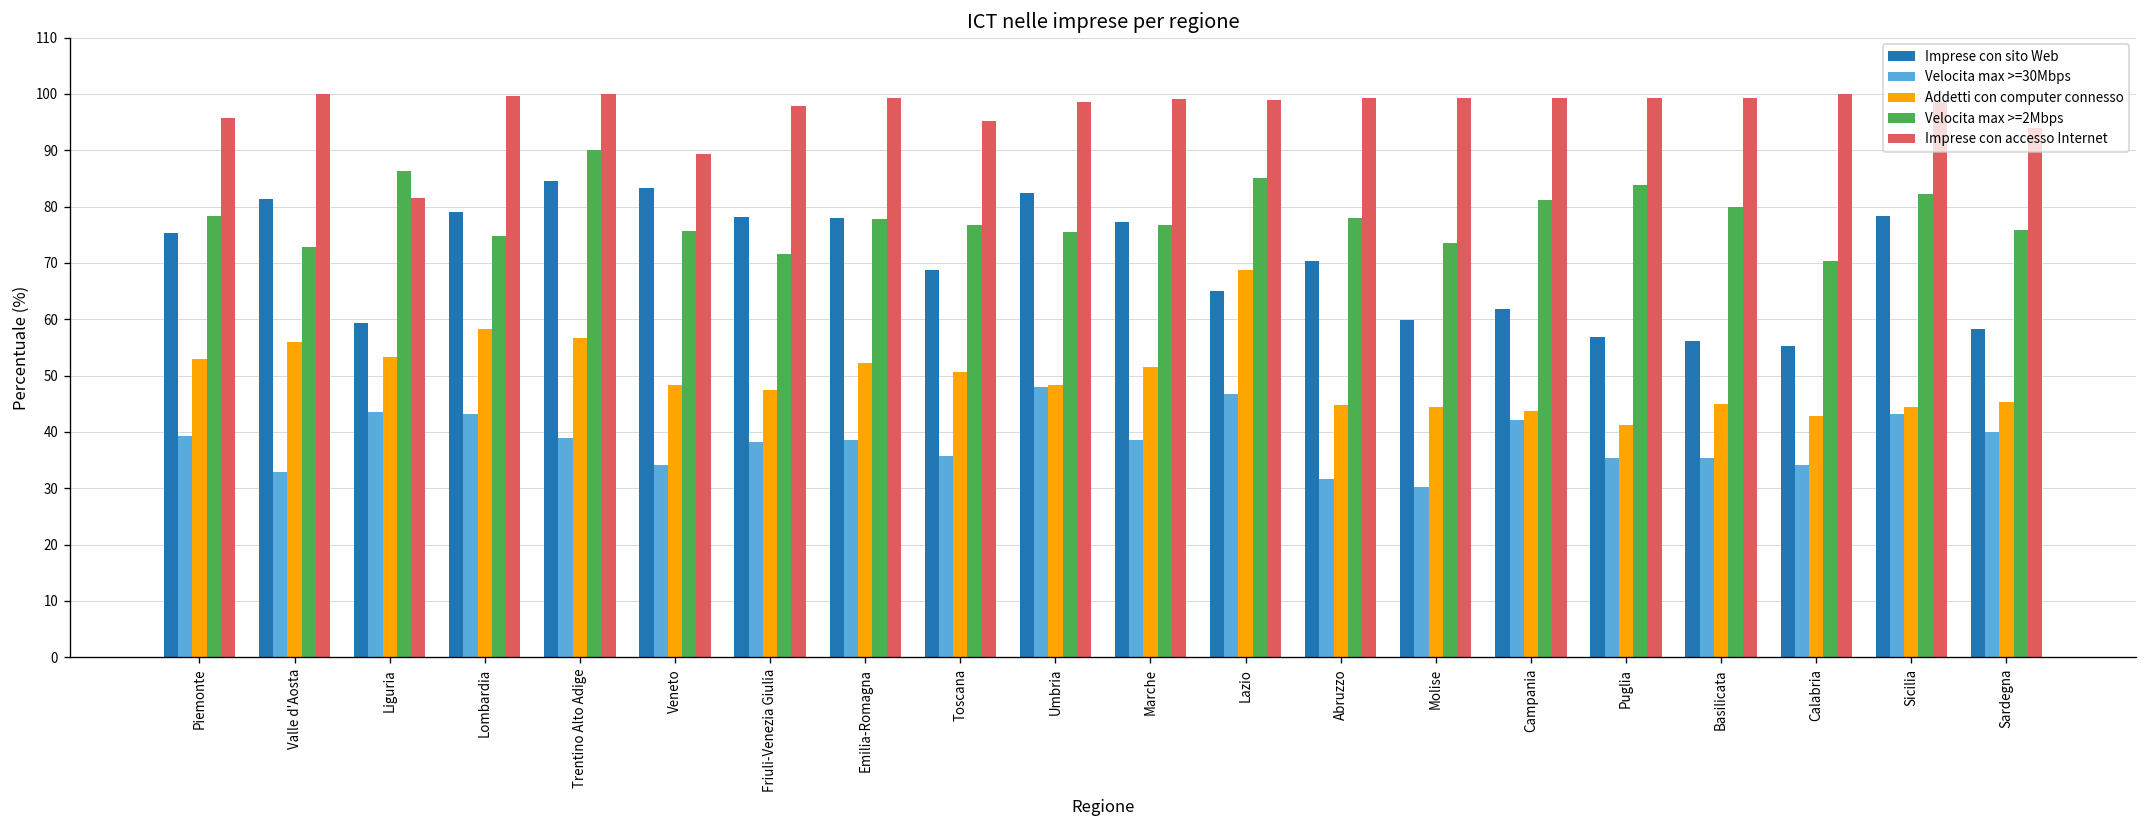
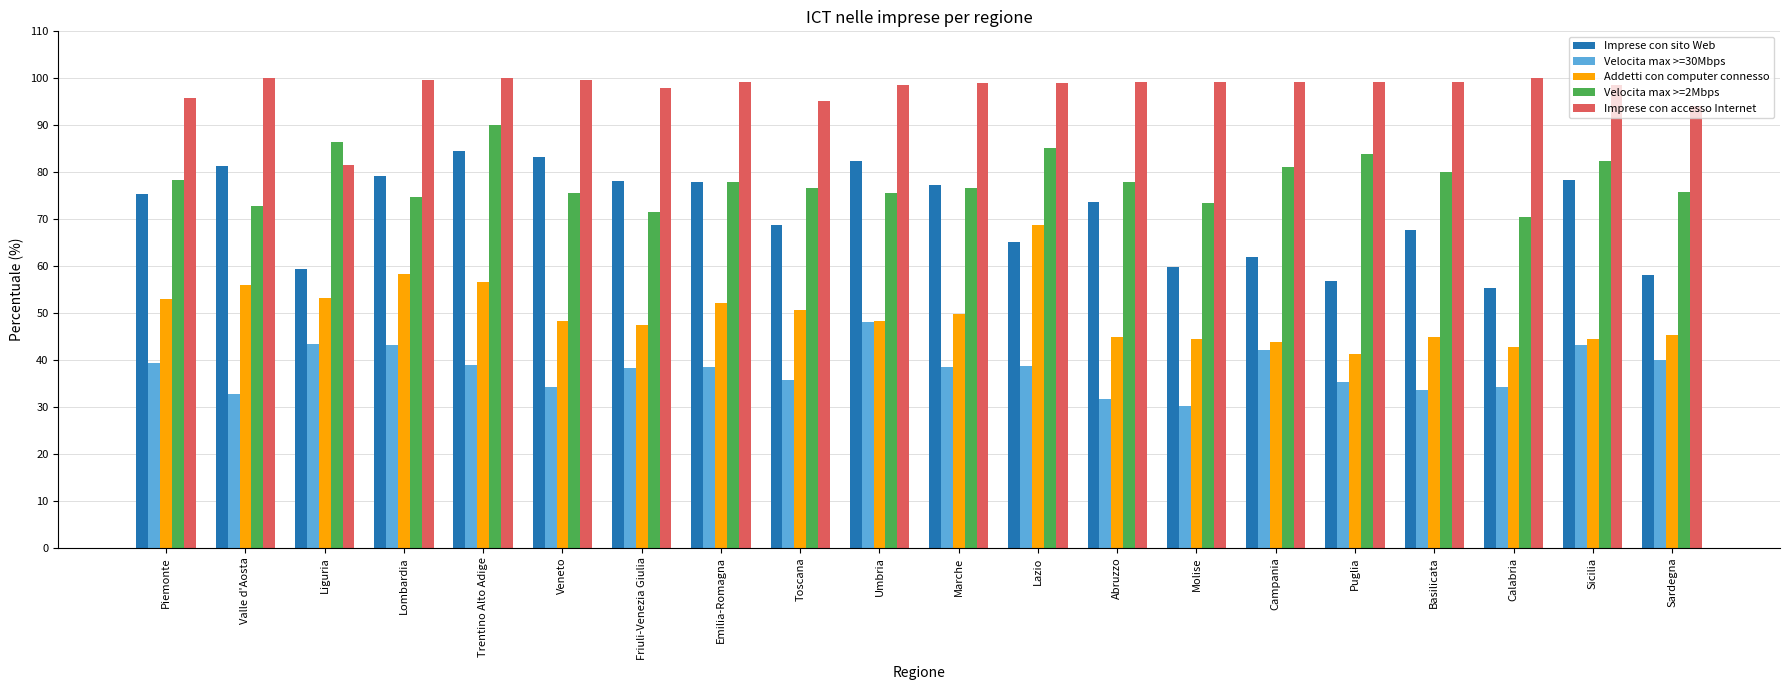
Imprese con accesso Internet, Veneto: 89 -> 100
Addetti con computer connesso, Marche: 52 -> 50
Velocita max >=30Mbps, Lazio: 47 -> 39
Imprese con sito Web, Abruzzo: 70 -> 74
Imprese con sito Web, Basilicata: 56 -> 68
Velocita max >=30Mbps, Basilicata: 35 -> 34
